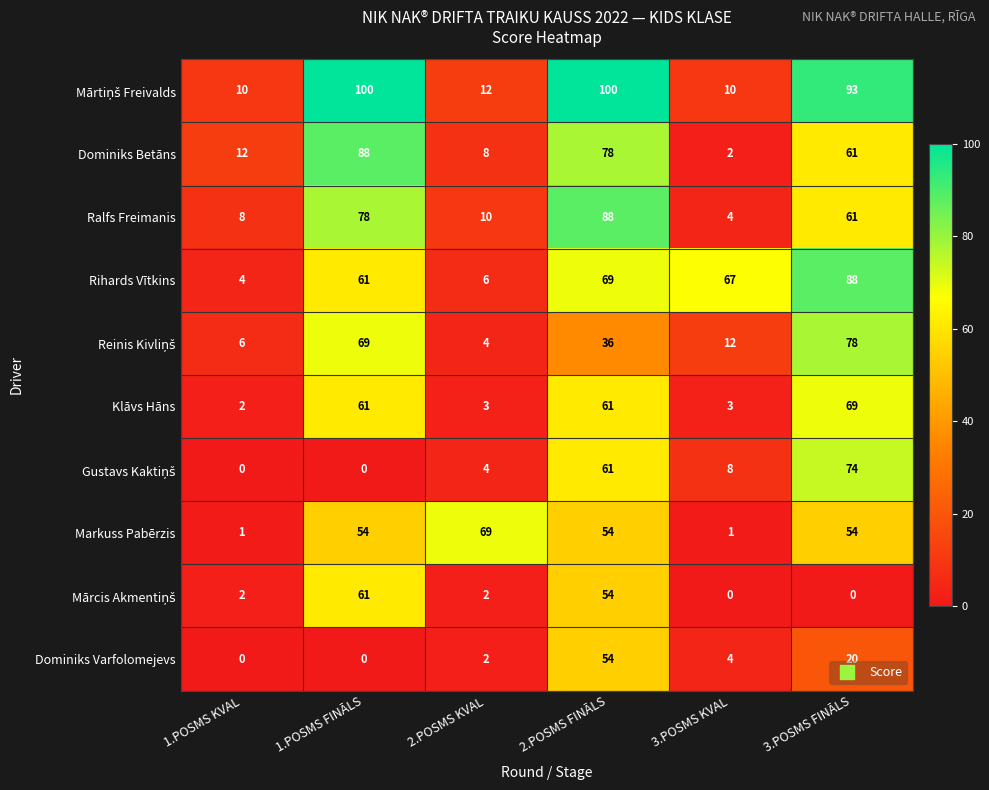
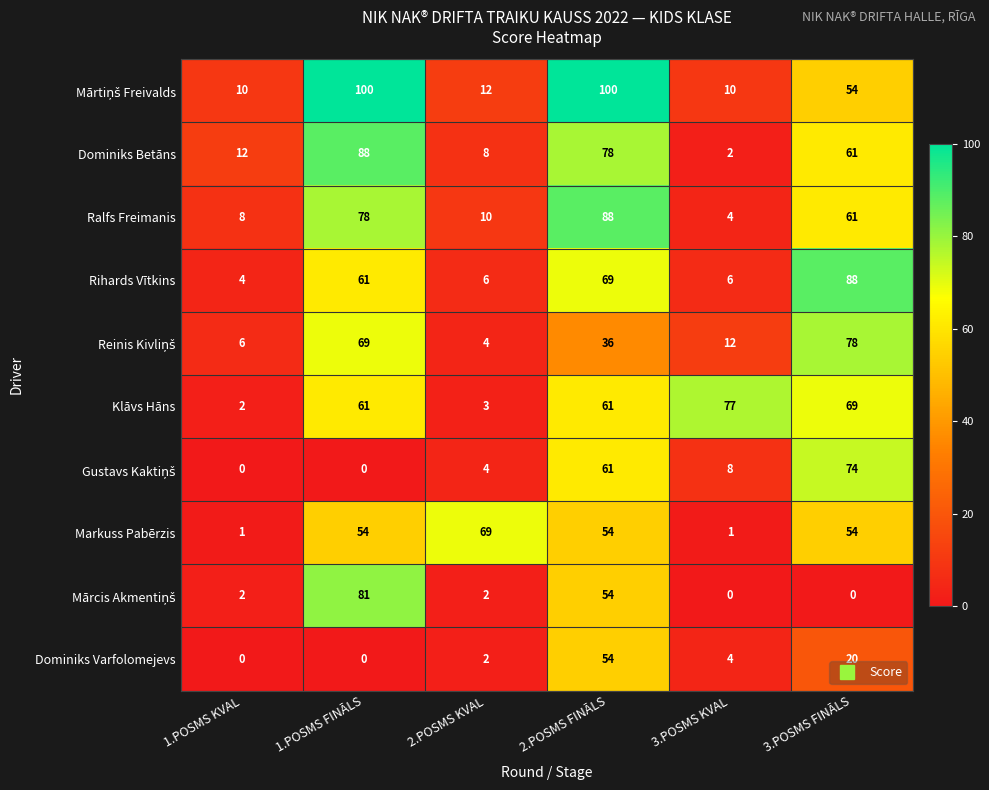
Mārtiņš Freivalds, 3.POSMS FINĀLS: 93 -> 54
Rihards Vītkins, 3.POSMS KVAL: 67 -> 6
Klāvs Hāns, 3.POSMS KVAL: 3 -> 77
Mārcis Akmentiņš, 1.POSMS FINĀLS: 61 -> 81
